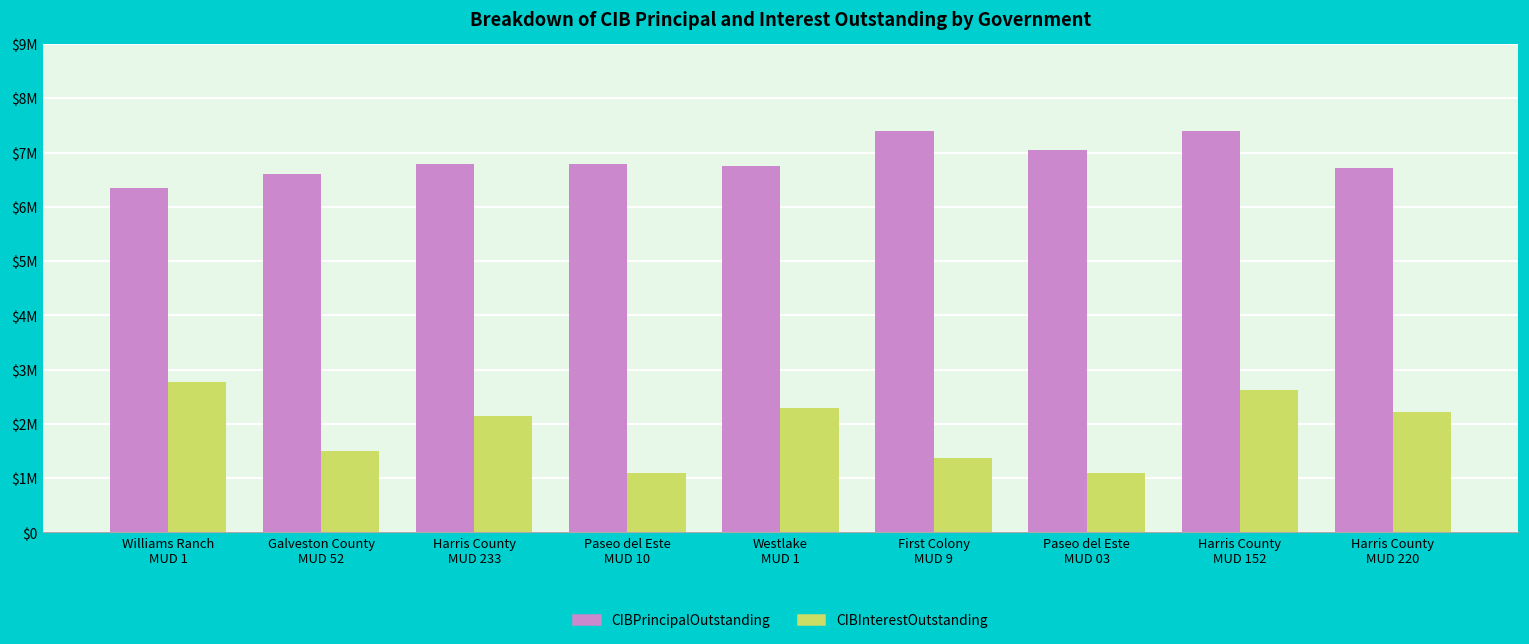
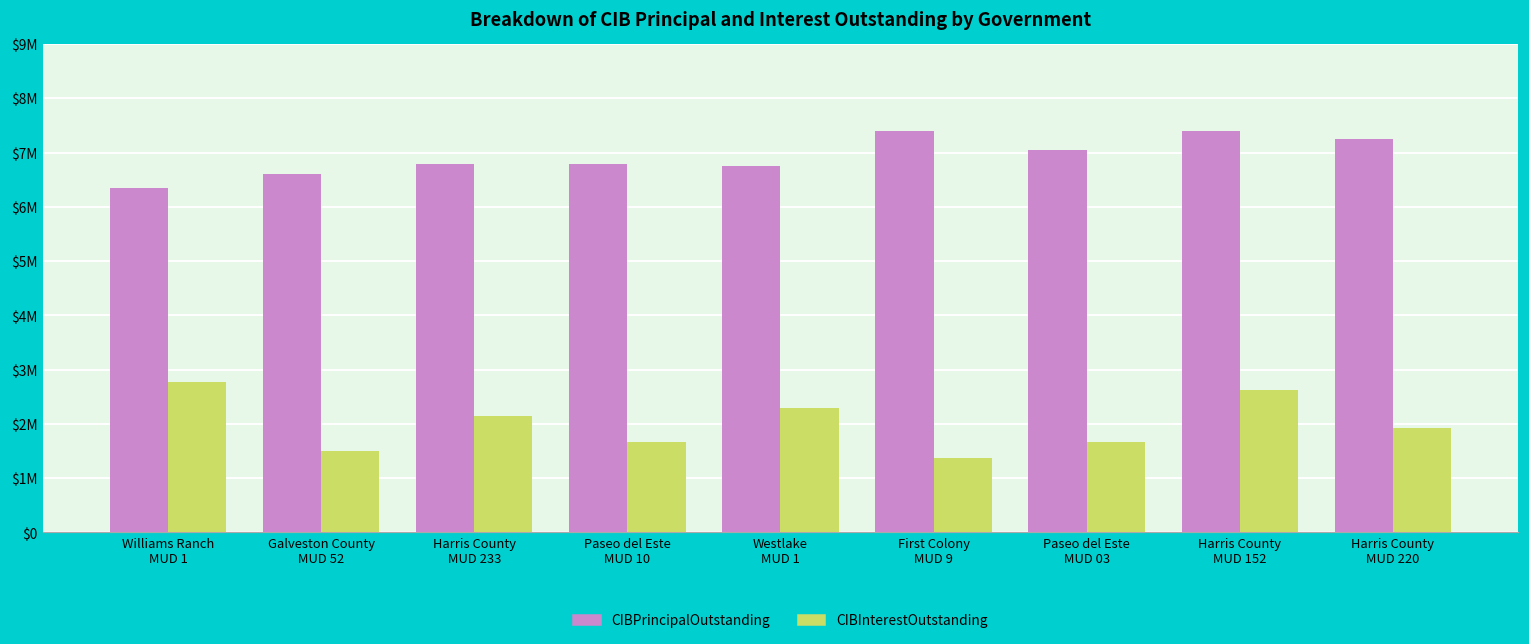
CIBInterestOutstanding, Paseo del Este MUD 10: $1100000 -> $1700000
CIBInterestOutstanding, Paseo del Este MUD 03: $1100000 -> $1700000
CIBPrincipalOutstanding, Harris County MUD 220: $6700000 -> $7200000
CIBInterestOutstanding, Harris County MUD 220: $2200000 -> $1900000
